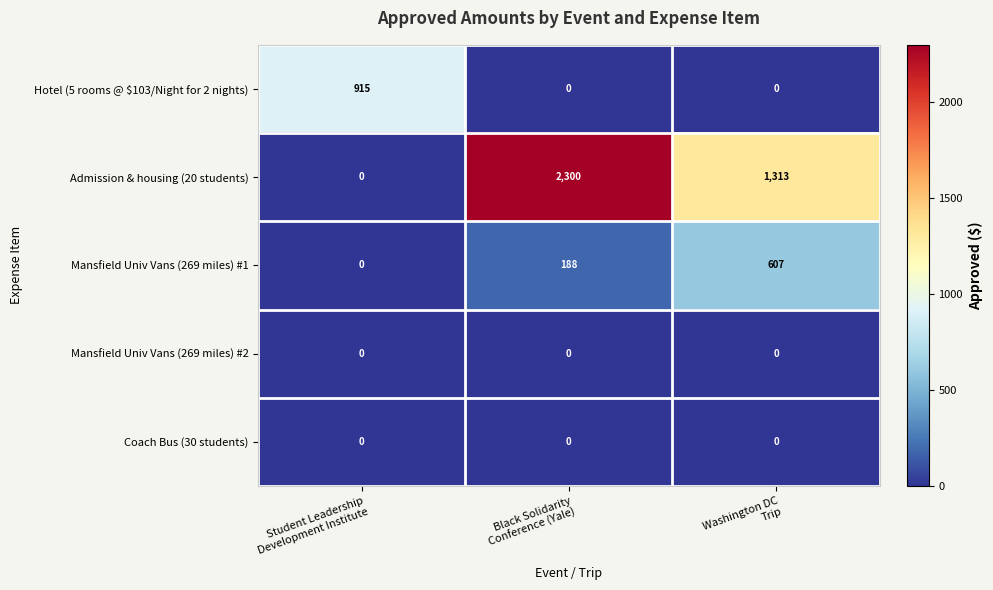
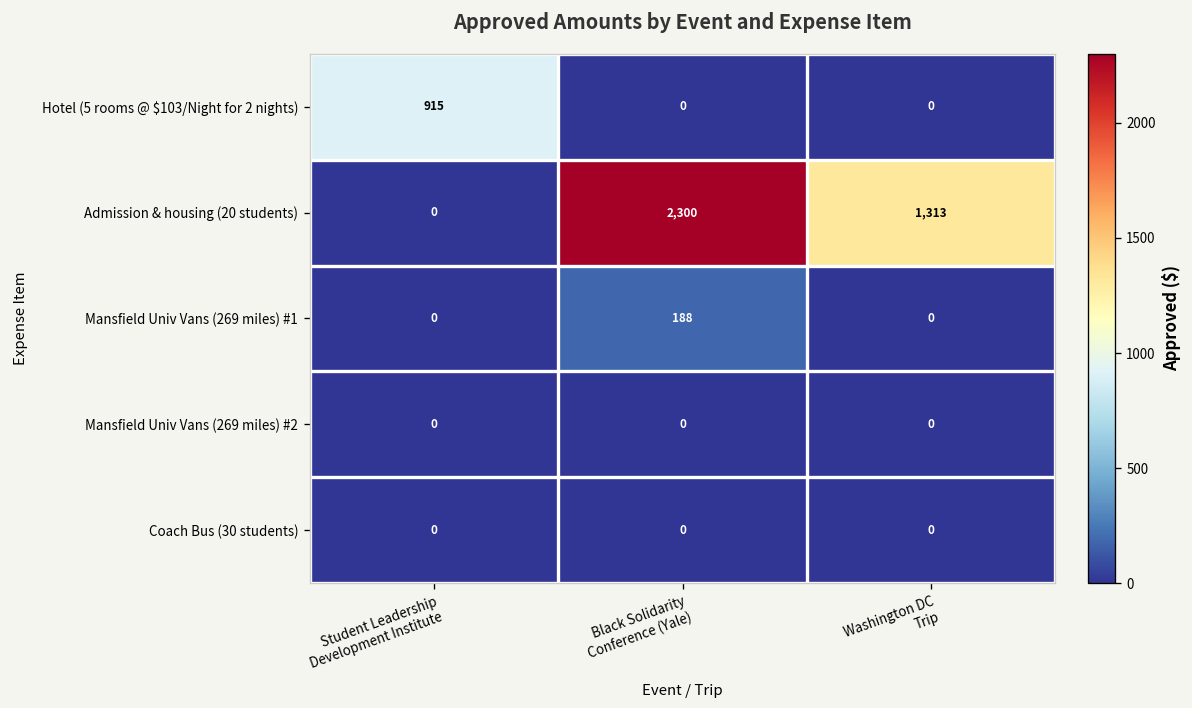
Mansfield Univ Vans (269 miles) #1, Washington DC Trip: 607 -> 0
